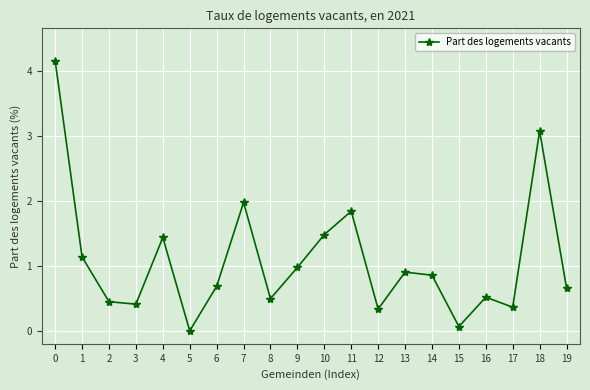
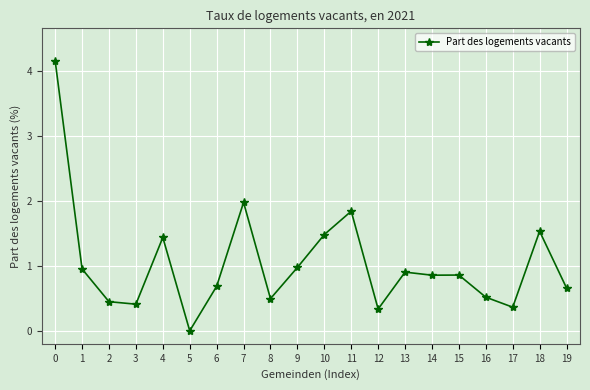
1: 1.1 -> 1.0
15: 0.1 -> 0.9
18: 3.1 -> 1.5
